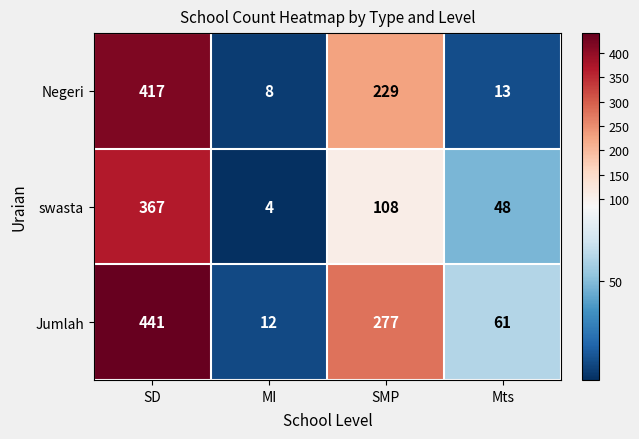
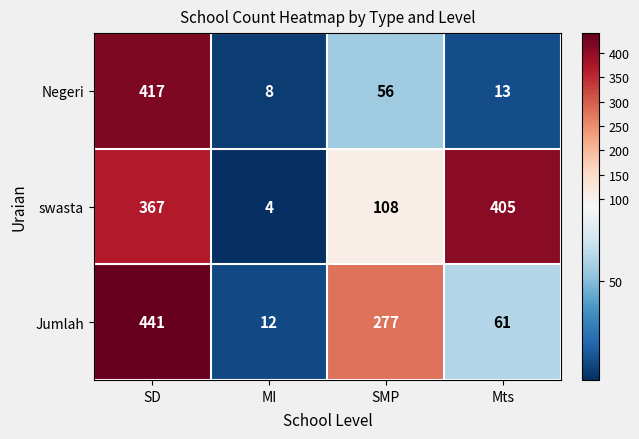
Negeri, SMP: 229 -> 56
swasta, Mts: 48 -> 405
